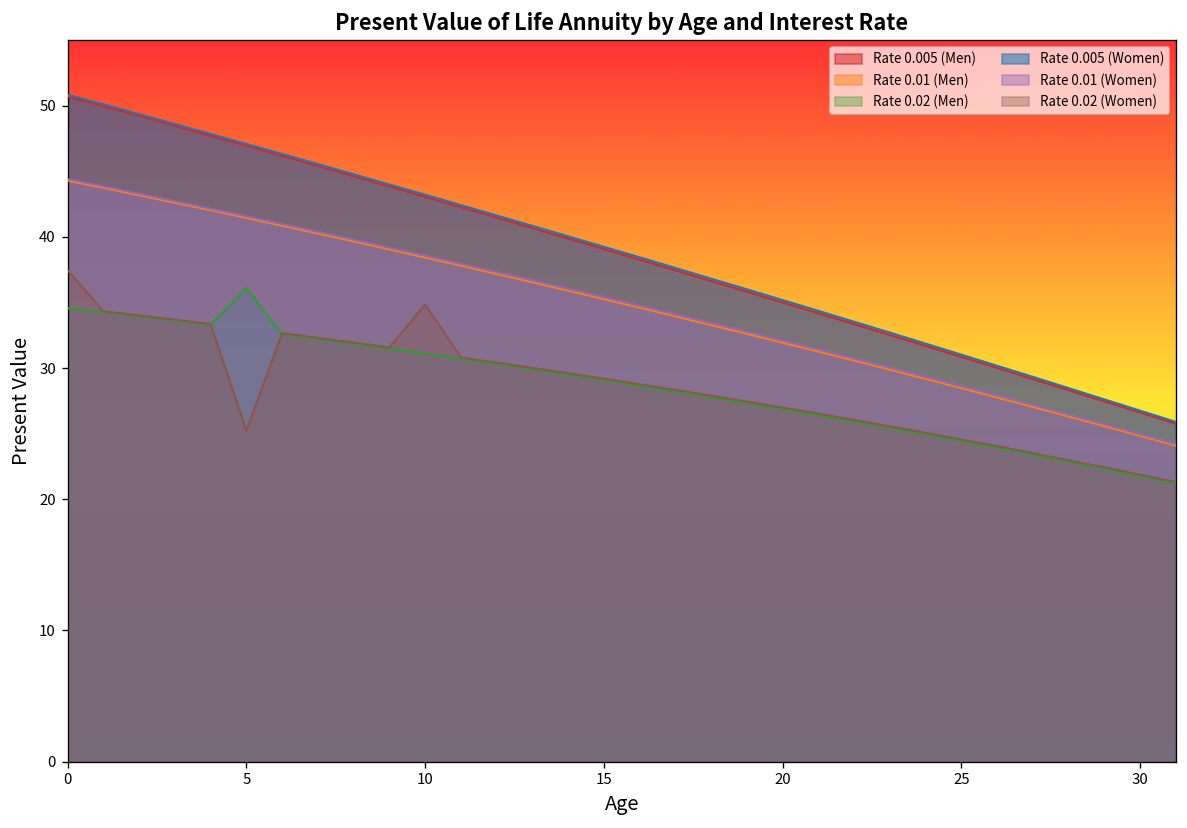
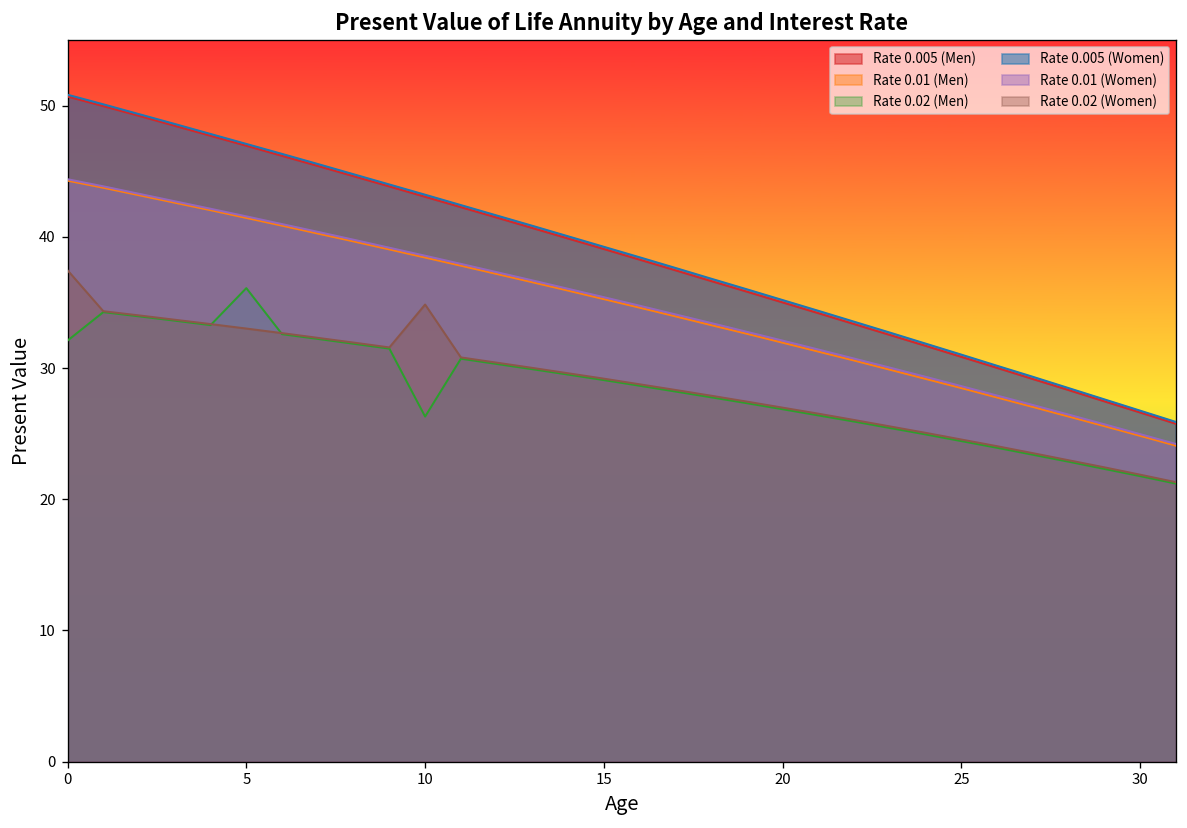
Rate 0.02 (Men), 0: 34.6 -> 32.1
Rate 0.02 (Women), 5: 25.2 -> 33.0
Rate 0.02 (Men), 10: 31.1 -> 26.3
